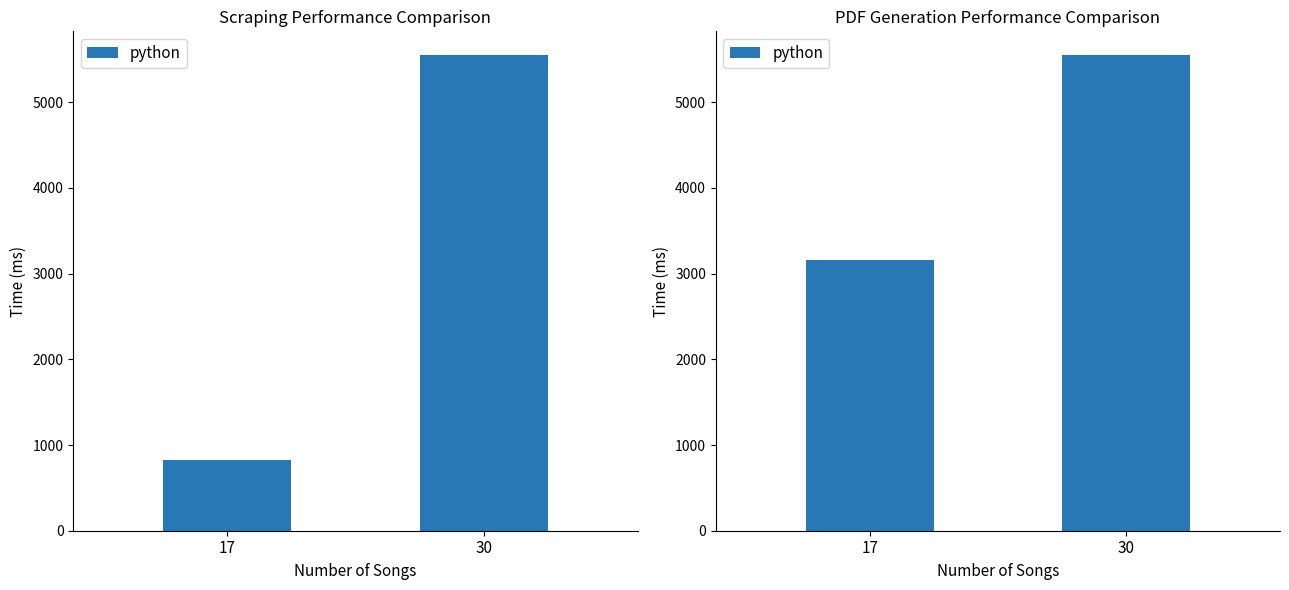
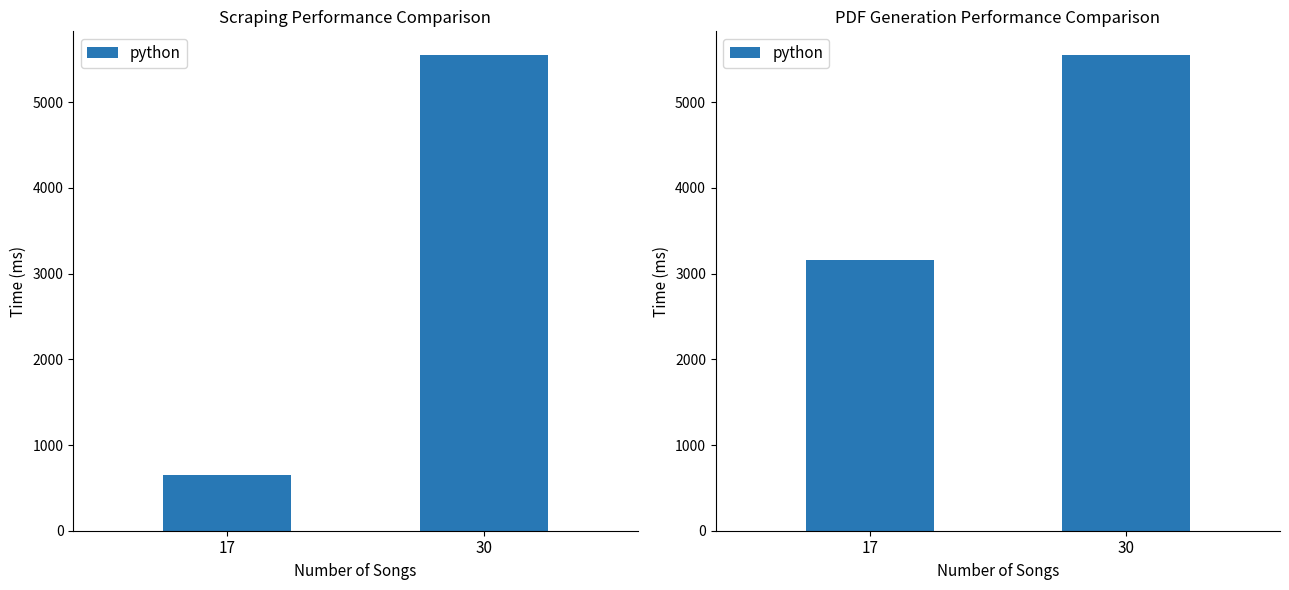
Scraping Performance Comparison, 17: 800 -> 700
